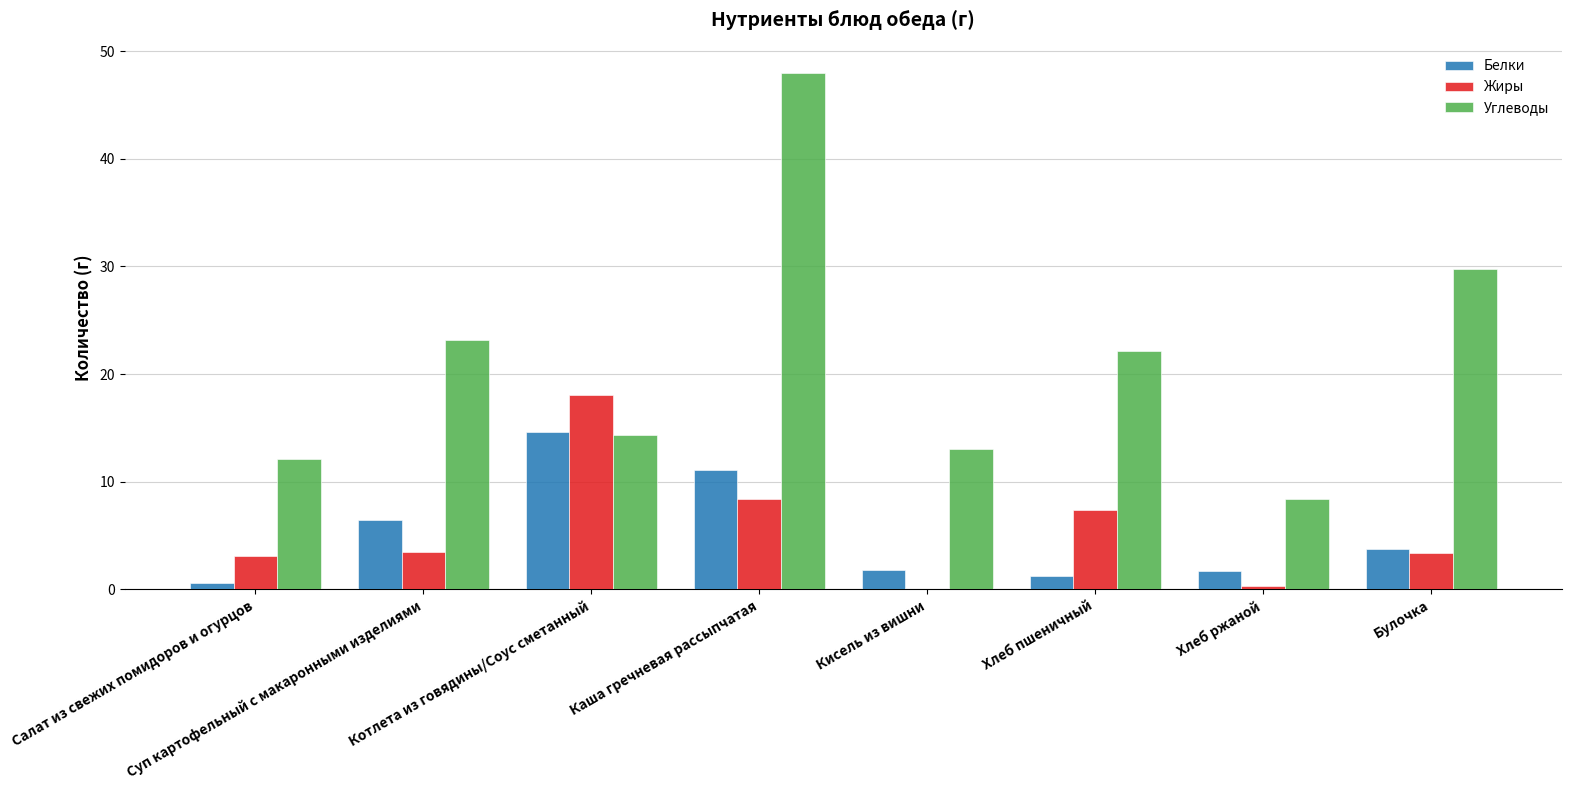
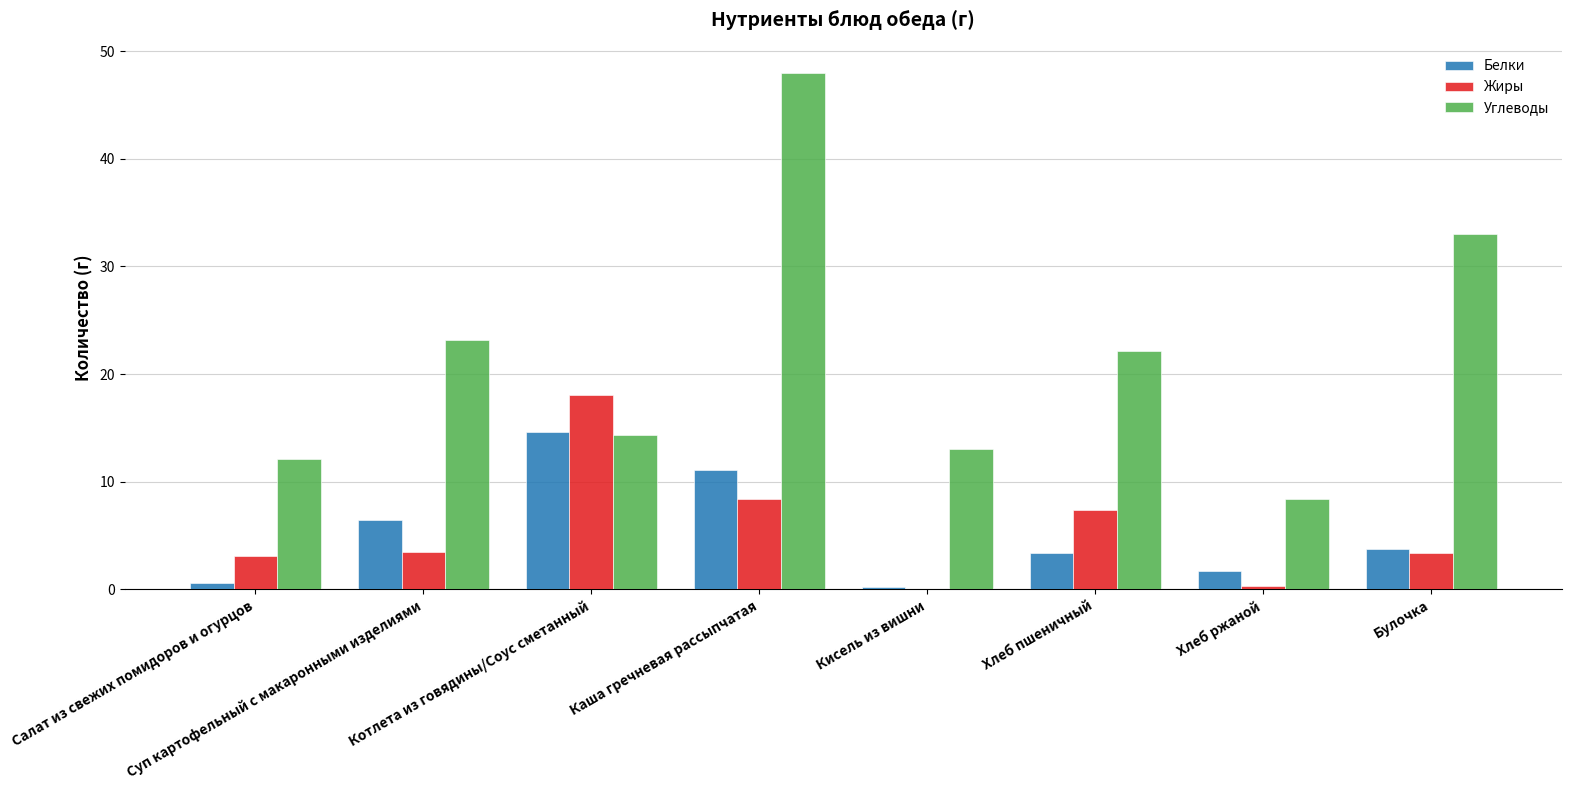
Белки, Кисель из вишни: 1.8 -> 0.2
Белки, Хлеб пшеничный: 1.2 -> 3.4
Углеводы, Булочка: 29.8 -> 33.0
